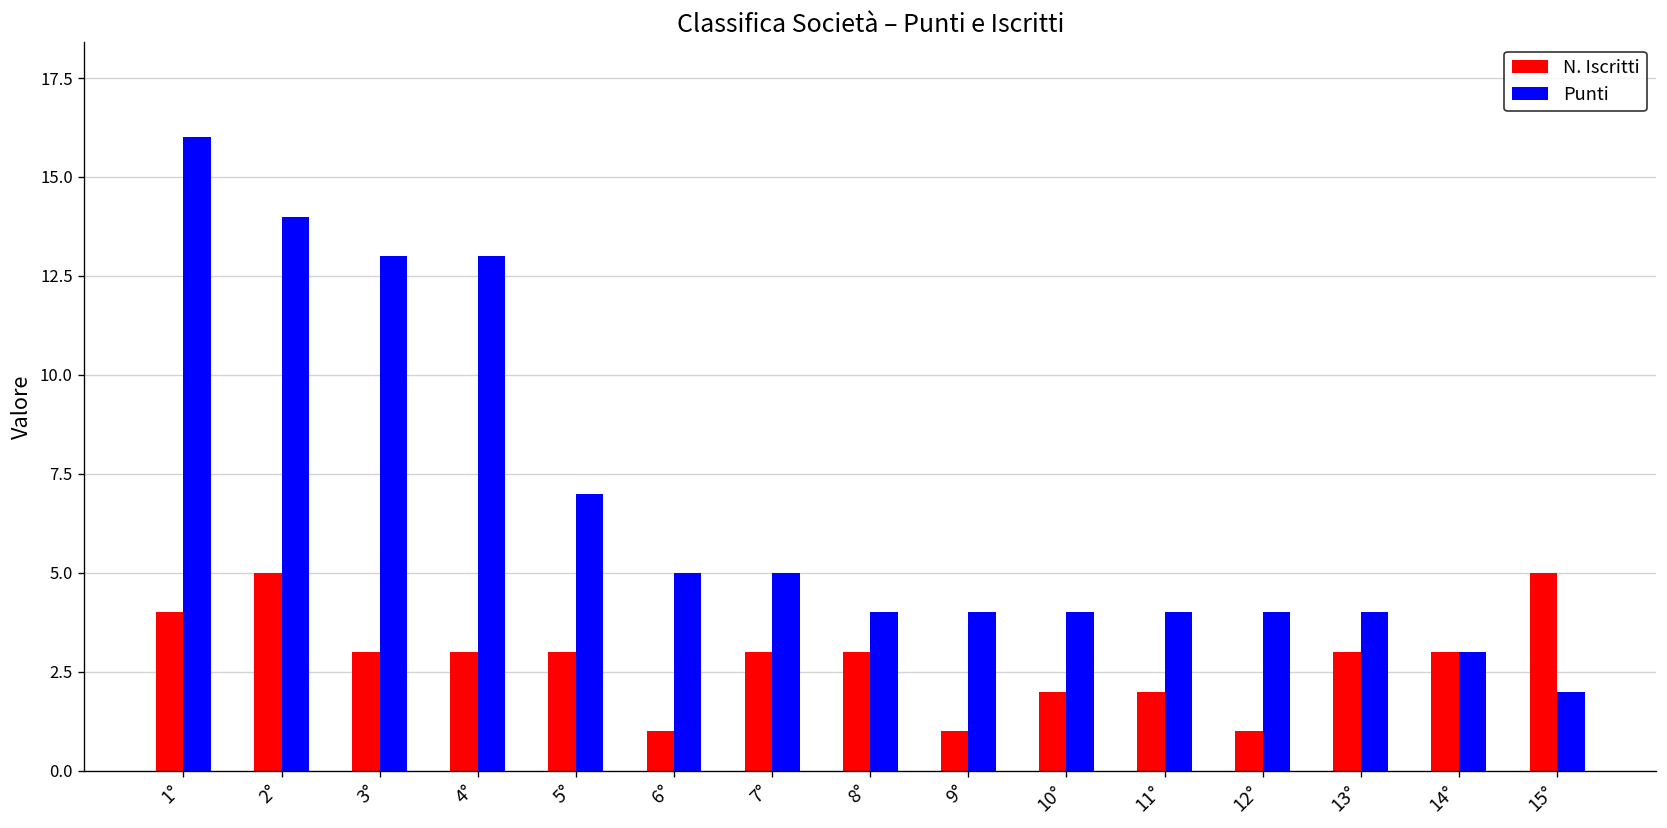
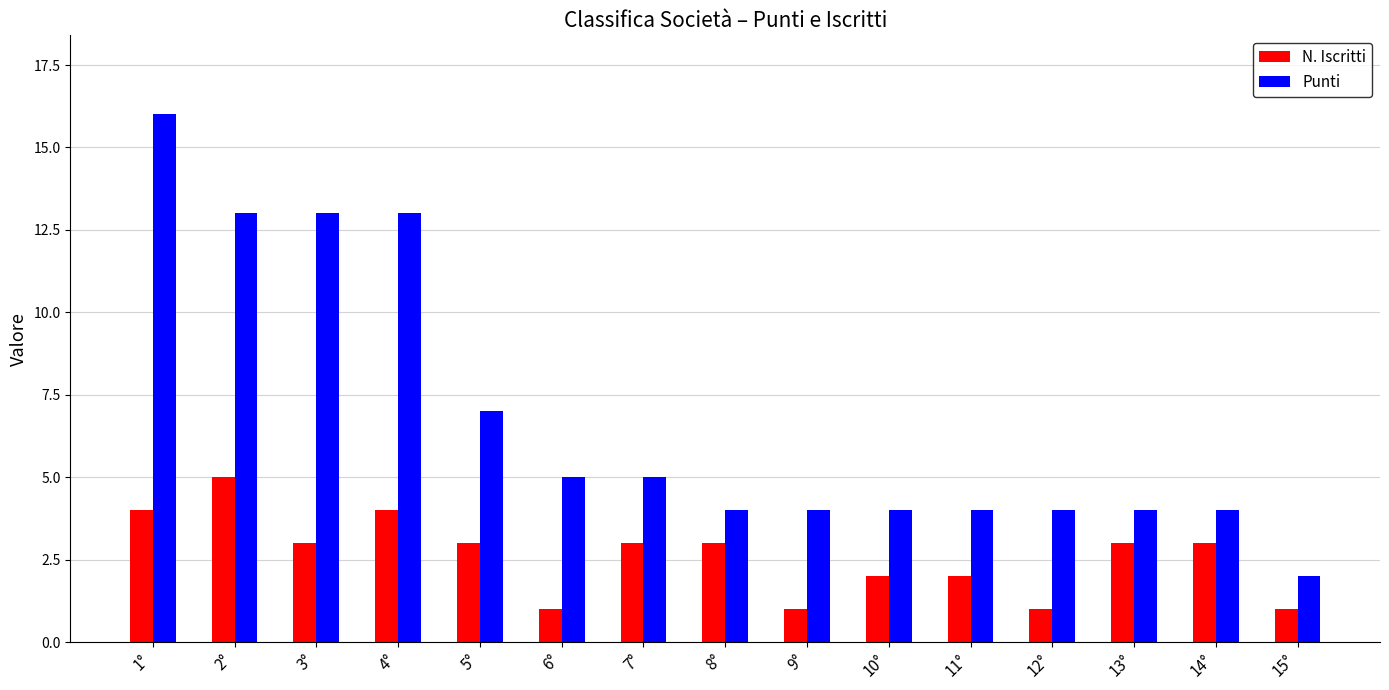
Punti, 2°: 14 -> 13
N. Iscritti, 4°: 3 -> 4
Punti, 14°: 3 -> 4
N. Iscritti, 15°: 5 -> 1
